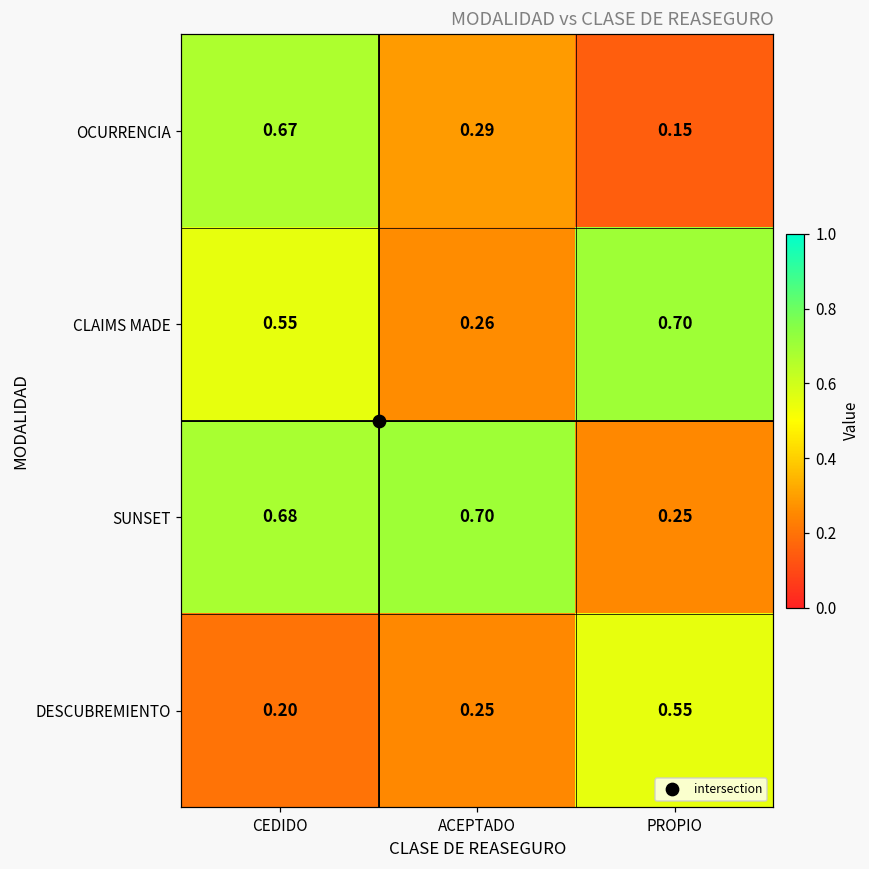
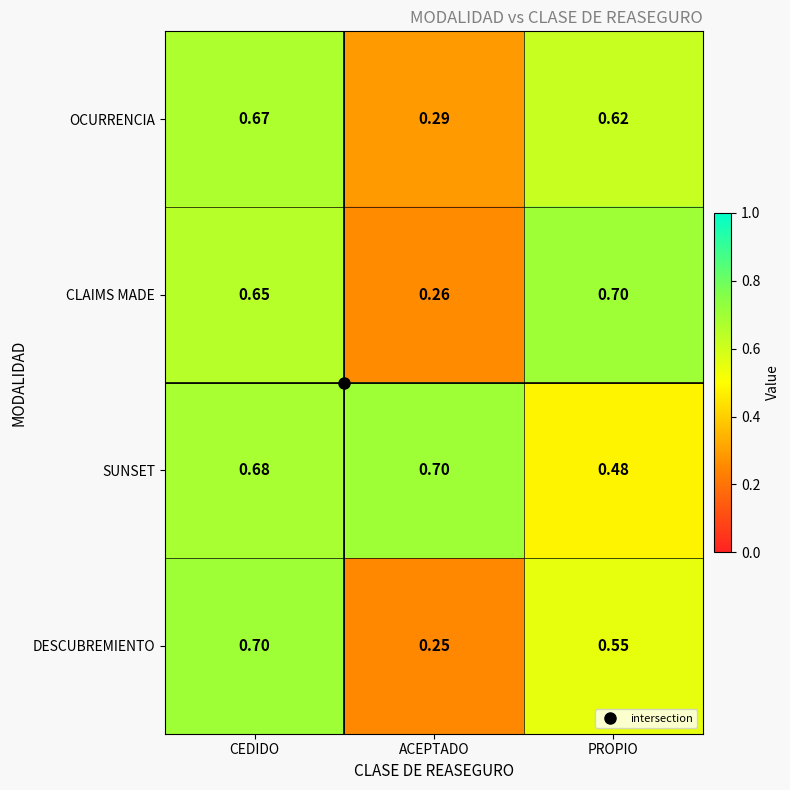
OCURRENCIA, PROPIO: 0.15 -> 0.62
CLAIMS MADE, CEDIDO: 0.55 -> 0.65
SUNSET, PROPIO: 0.25 -> 0.48
DESCUBREMIENTO, CEDIDO: 0.20 -> 0.70
